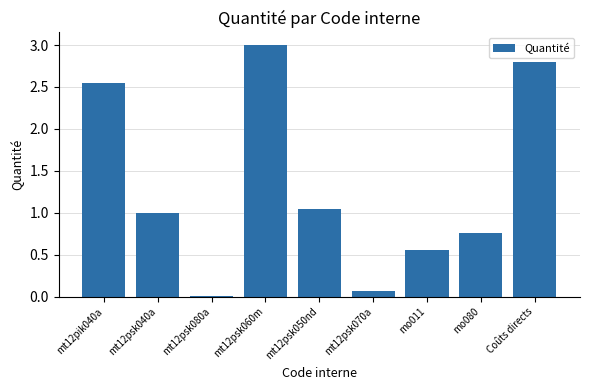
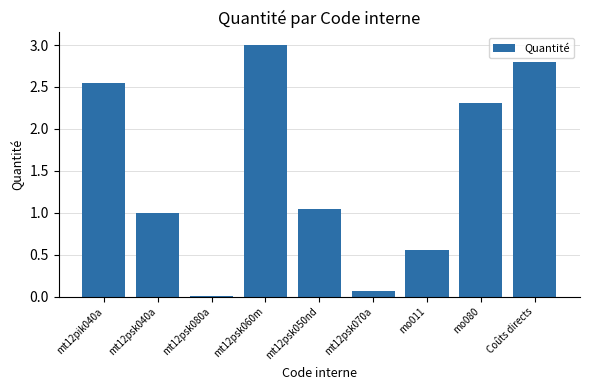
mo080: 0.8 -> 2.3
